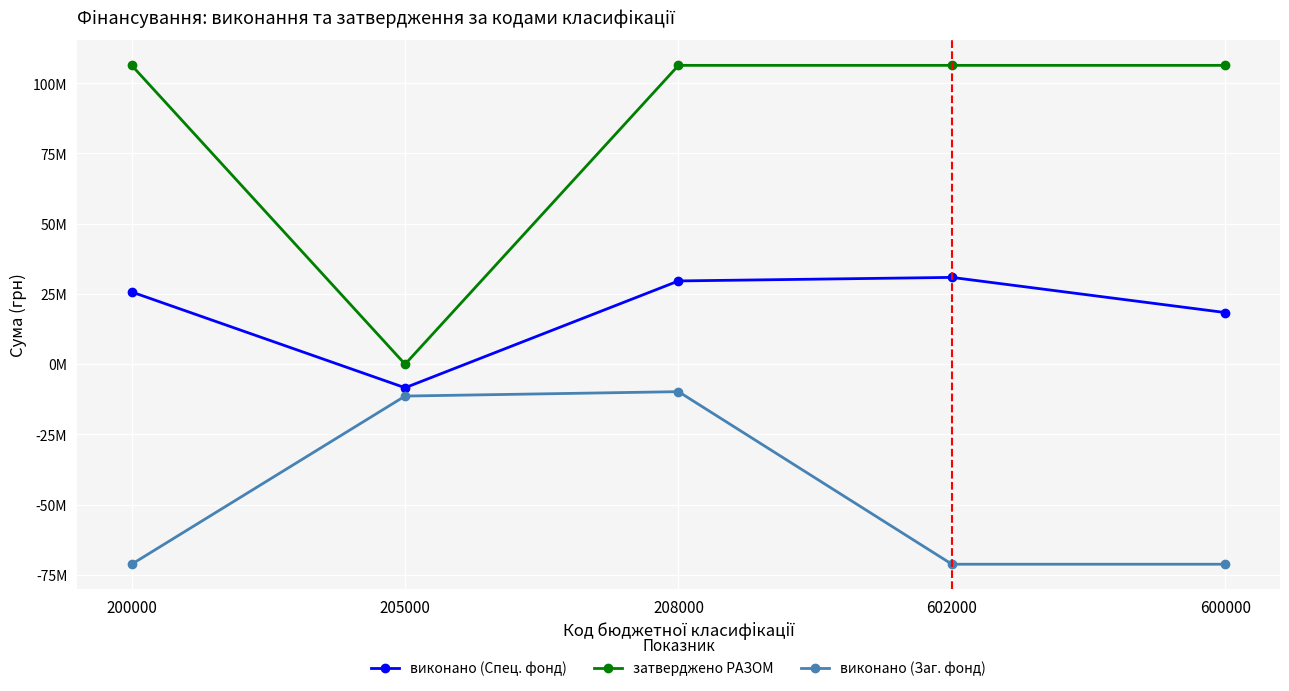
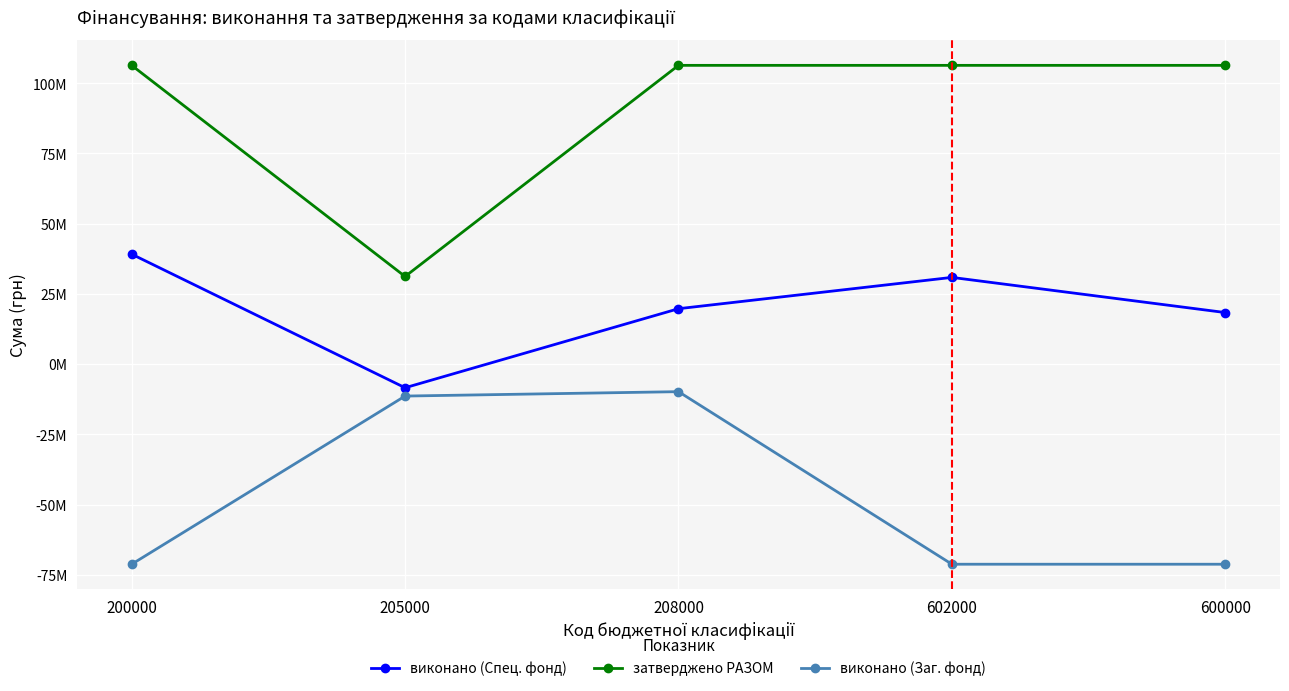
виконано (Спец. фонд), 200000: 26000000 -> 39000000
затверджено РАЗОМ, 205000: 0 -> 31000000
виконано (Спец. фонд), 208000: 30000000 -> 20000000
